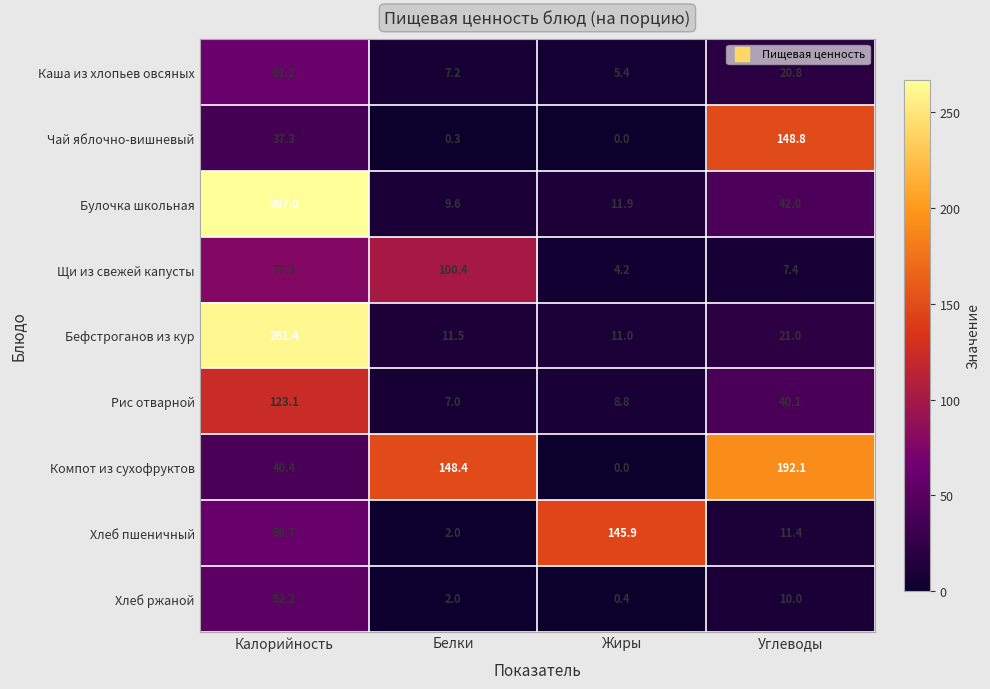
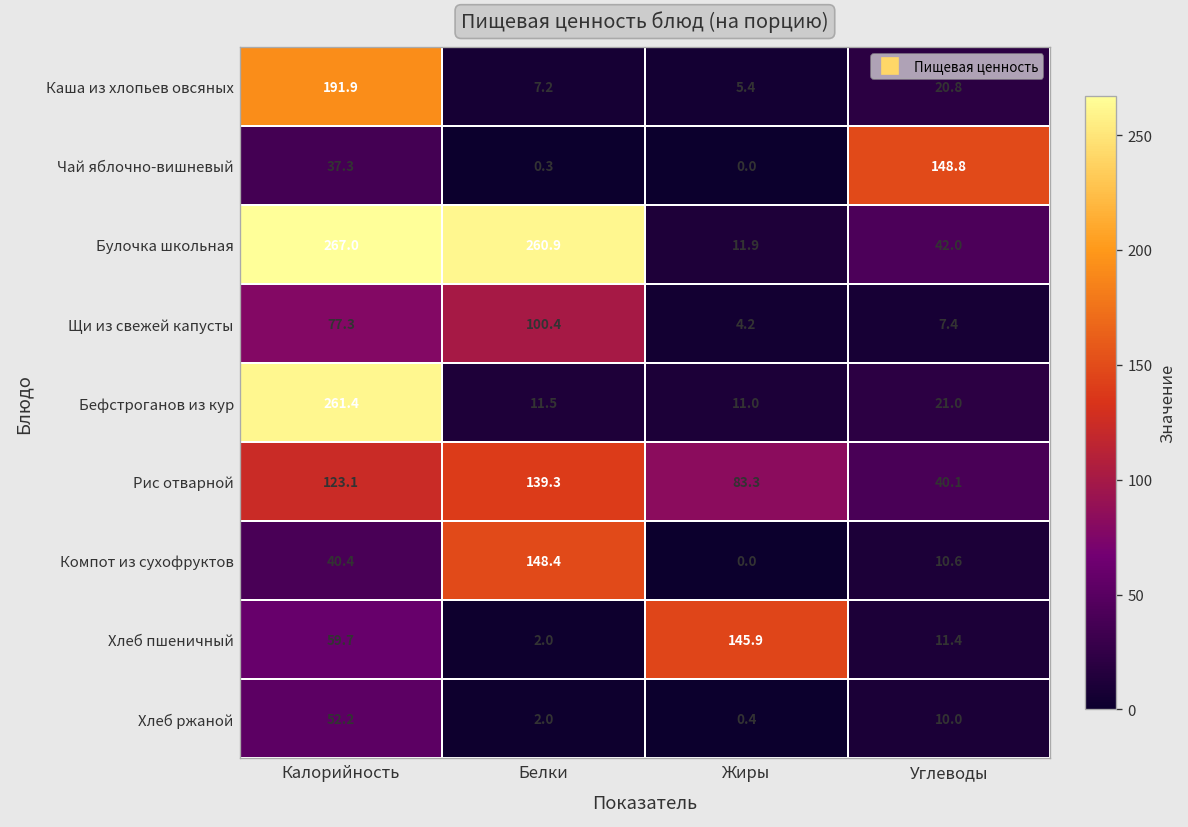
Каша из хлопьев овсяных, Калорийность: 61.2 -> 191.9
Булочка школьная, Белки: 9.6 -> 260.9
Рис отварной, Белки: 7.0 -> 139.3
Рис отварной, Жиры: 8.8 -> 83.3
Компот из сухофруктов, Углеводы: 192.1 -> 10.6
